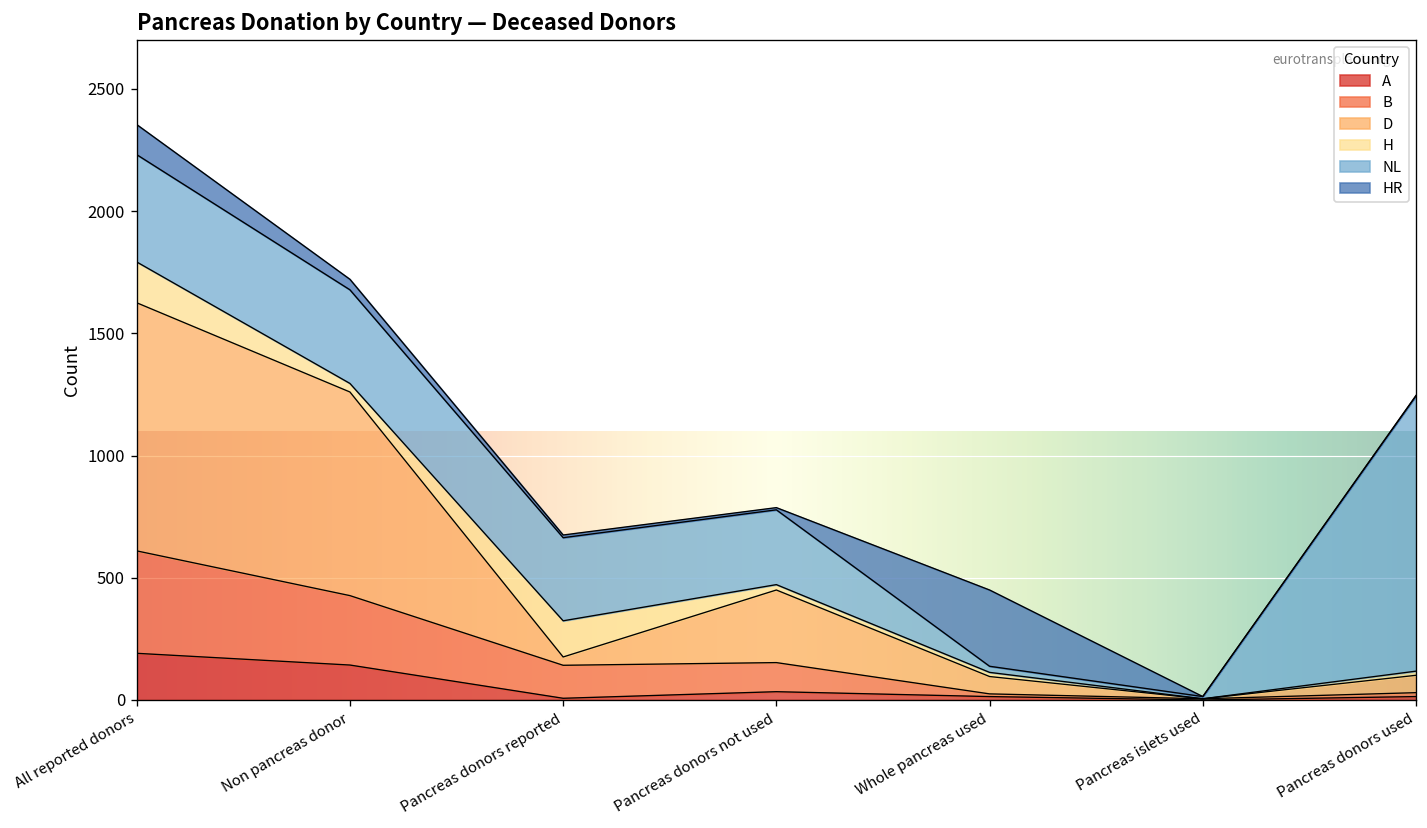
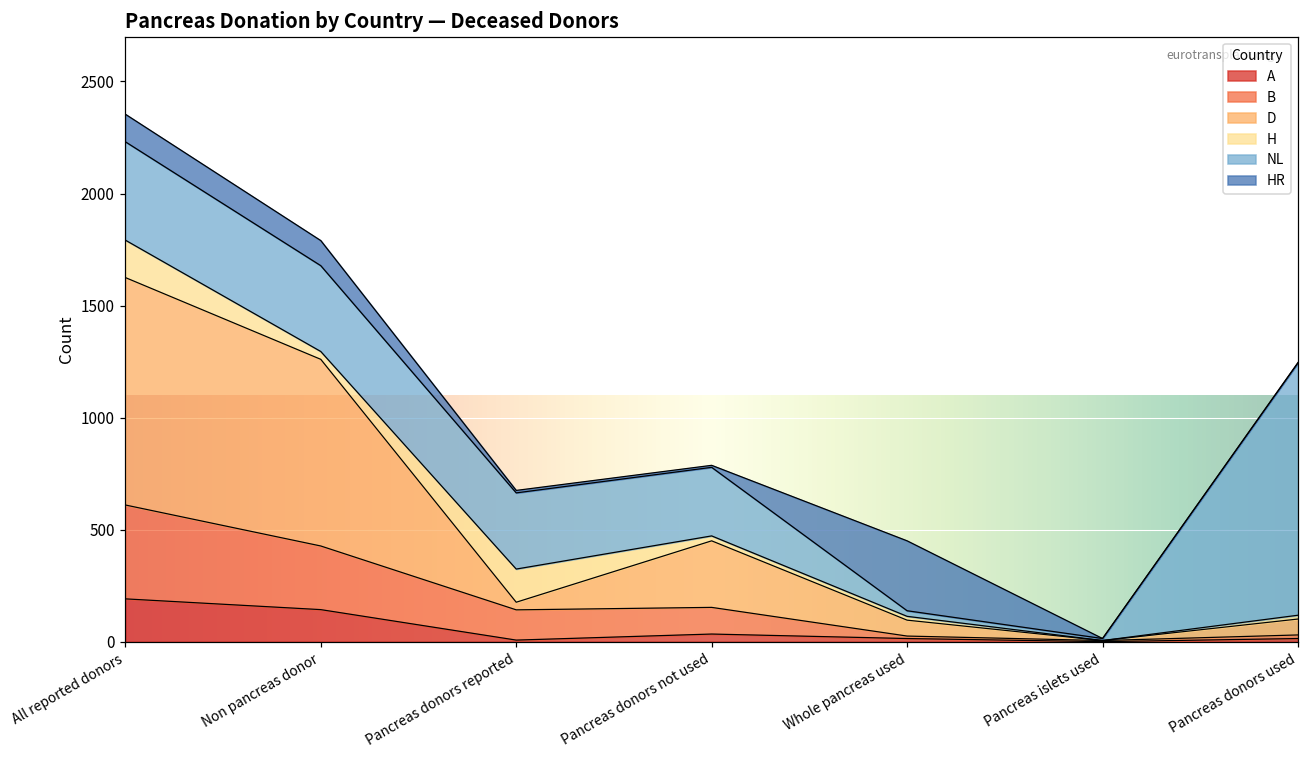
HR, Non pancreas donor: 40 -> 110
